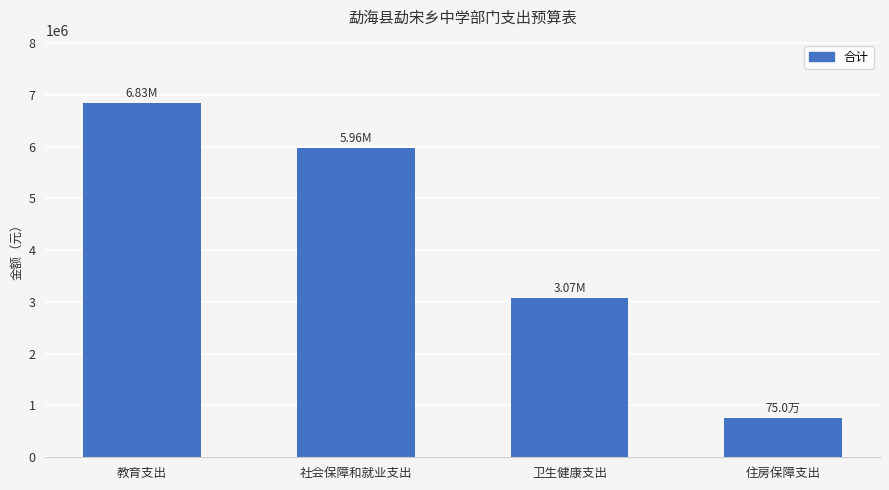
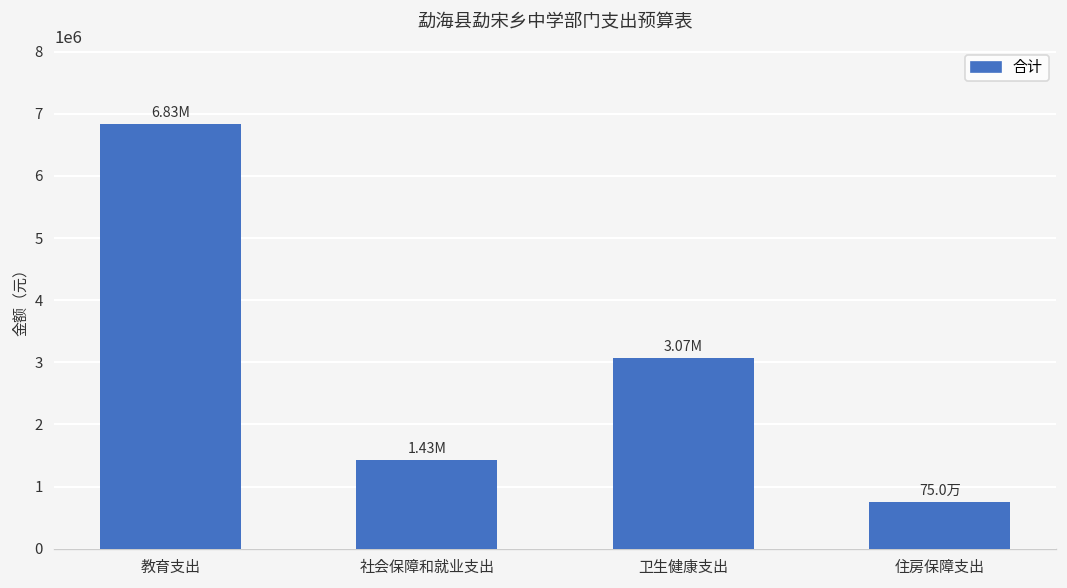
社会保障和就业支出: 5.96M -> 1.43M
